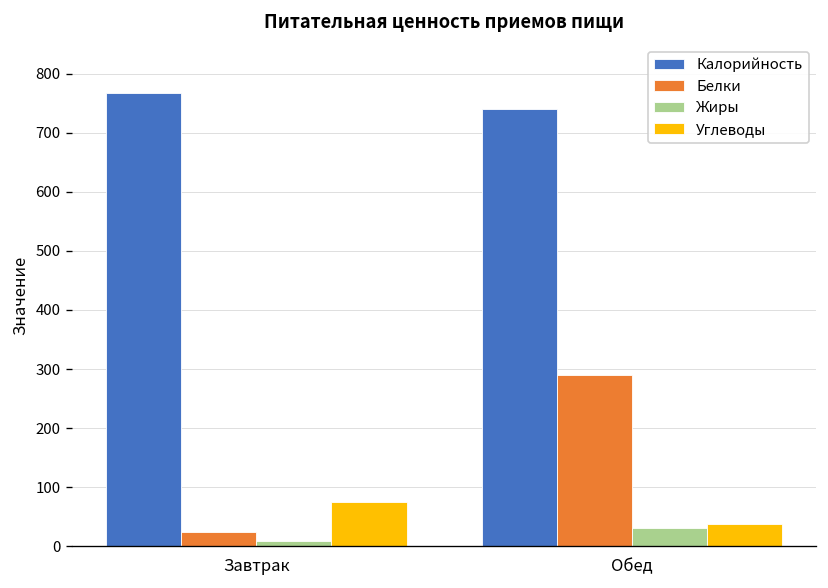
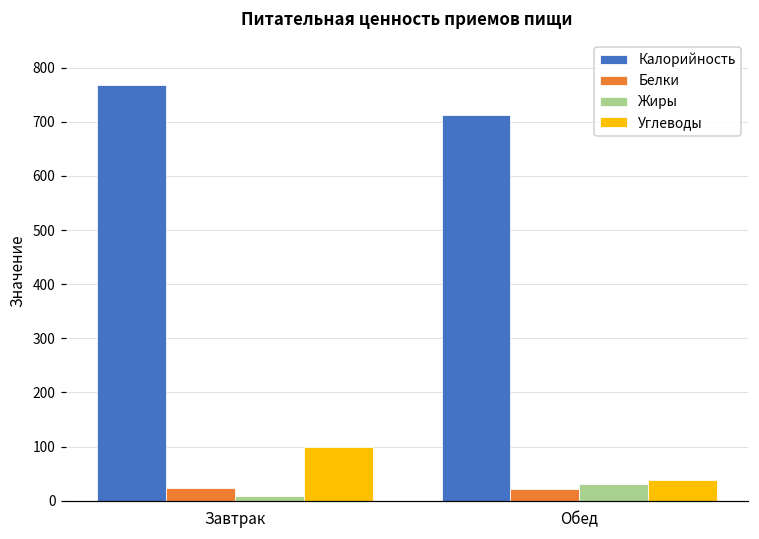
Углеводы, Завтрак: 80 -> 100
Калорийность, Обед: 740 -> 710
Белки, Обед: 290 -> 20
